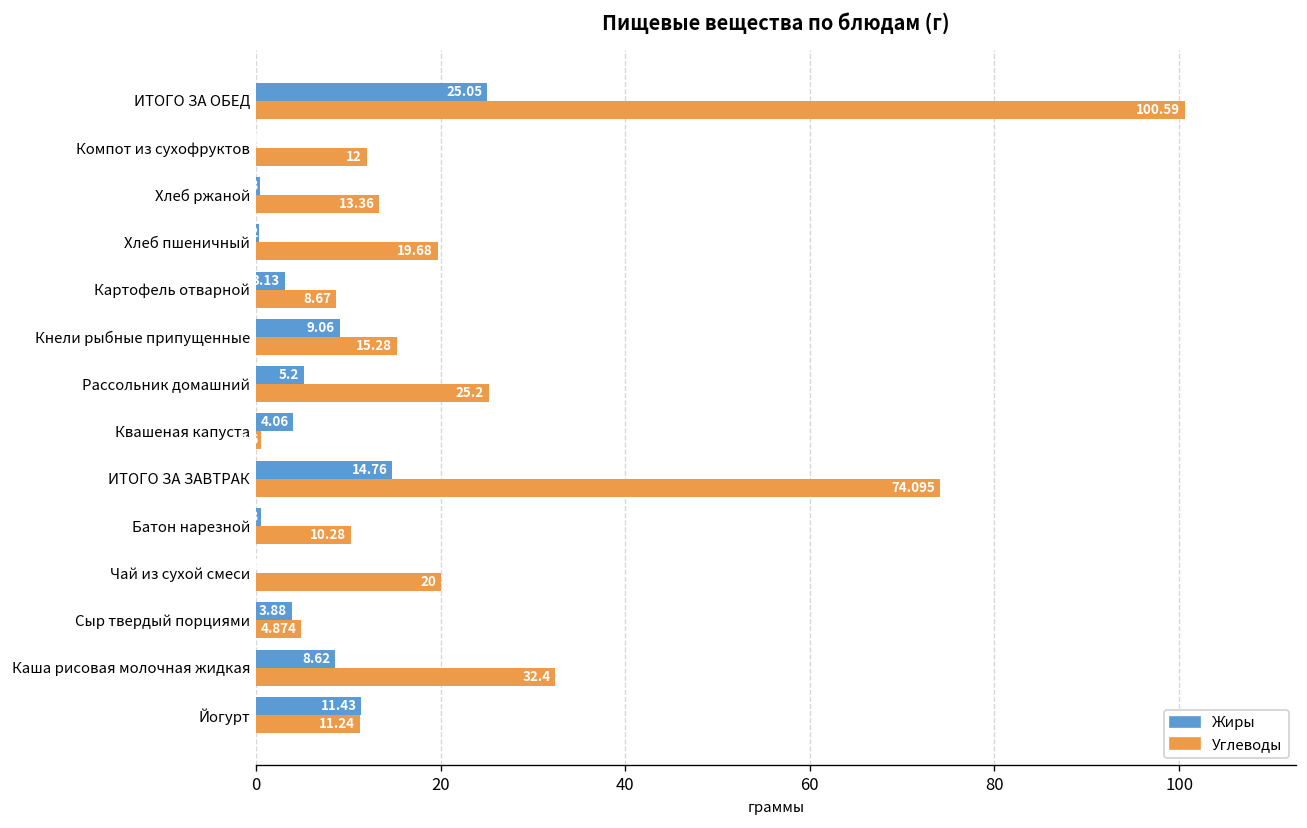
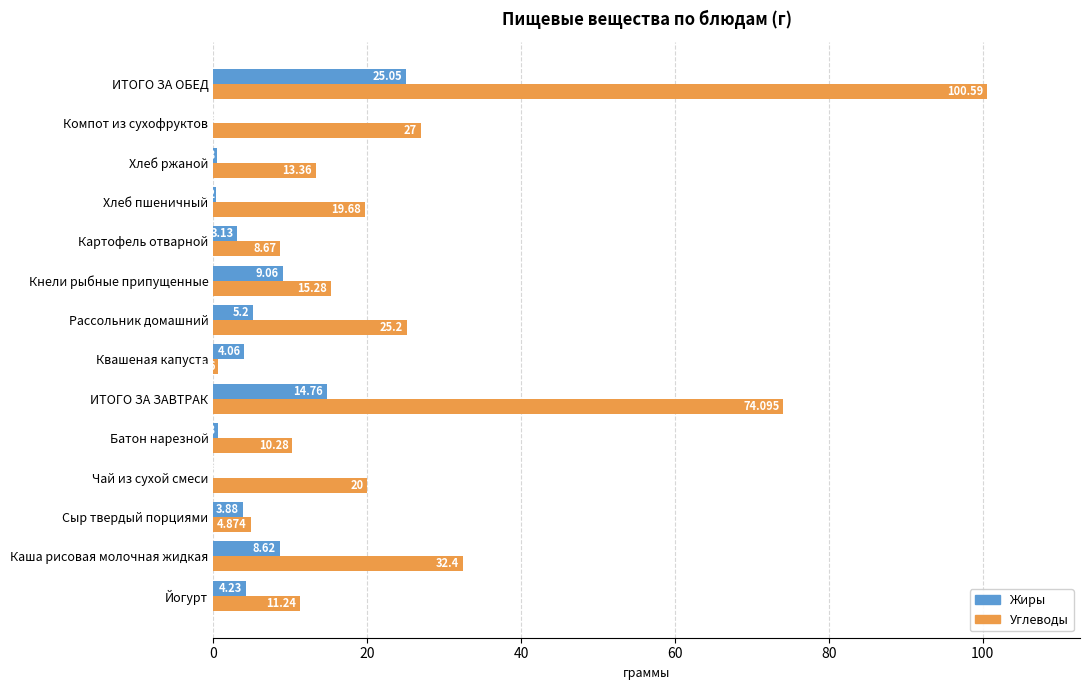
Углеводы, Компот из сухофруктов: 12 -> 27
Жиры, Йогурт: 11.43 -> 4.23
